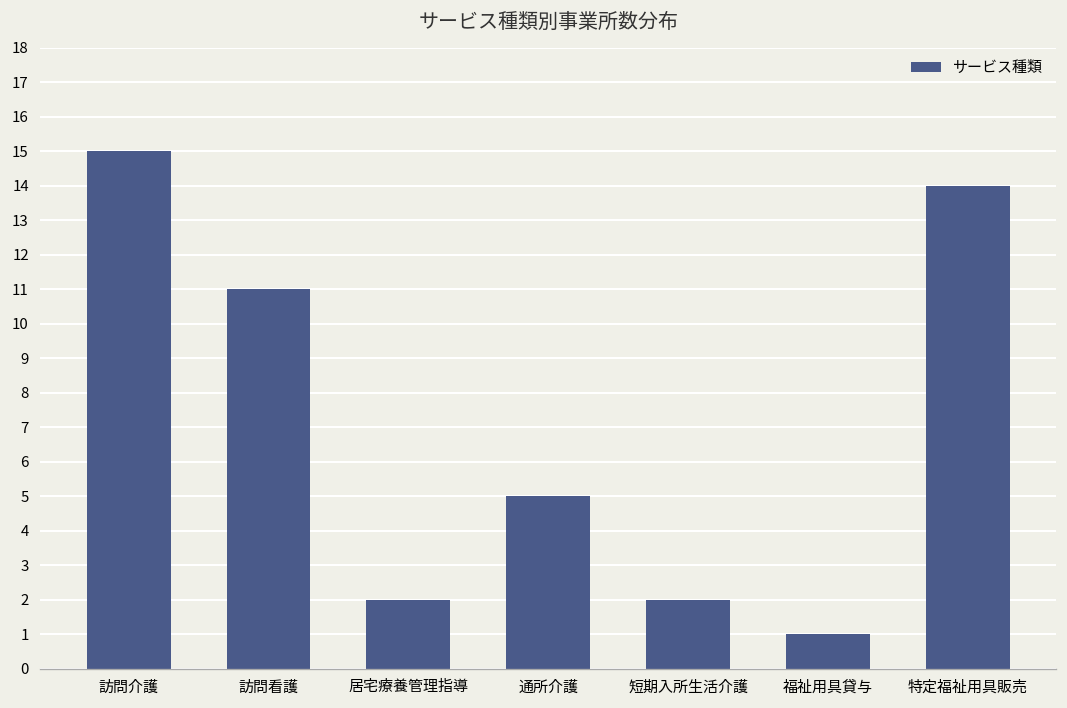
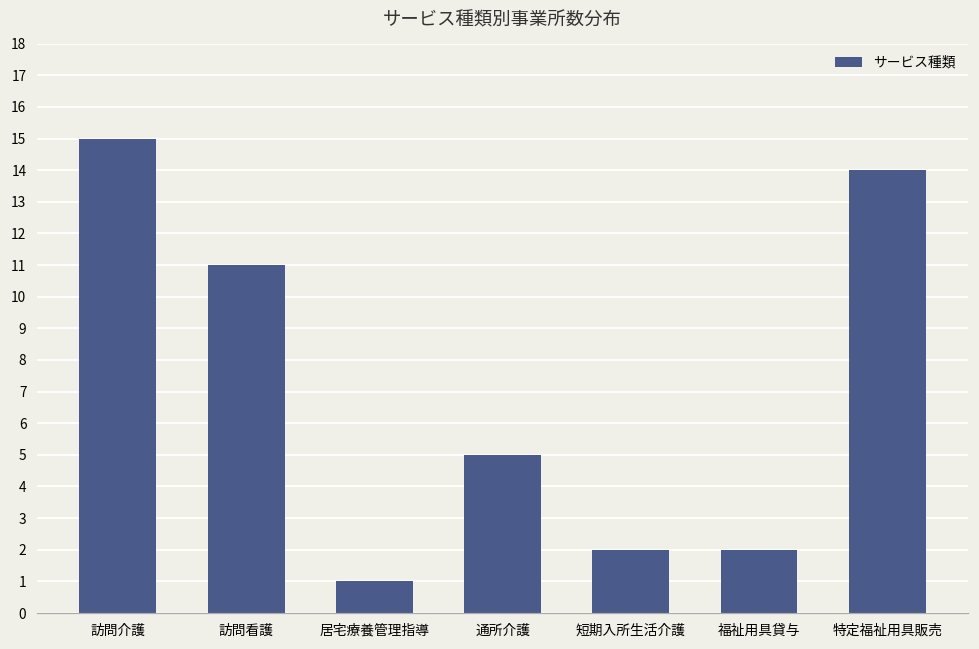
居宅療養管理指導: 2 -> 1
福祉用具貸与: 1 -> 2
